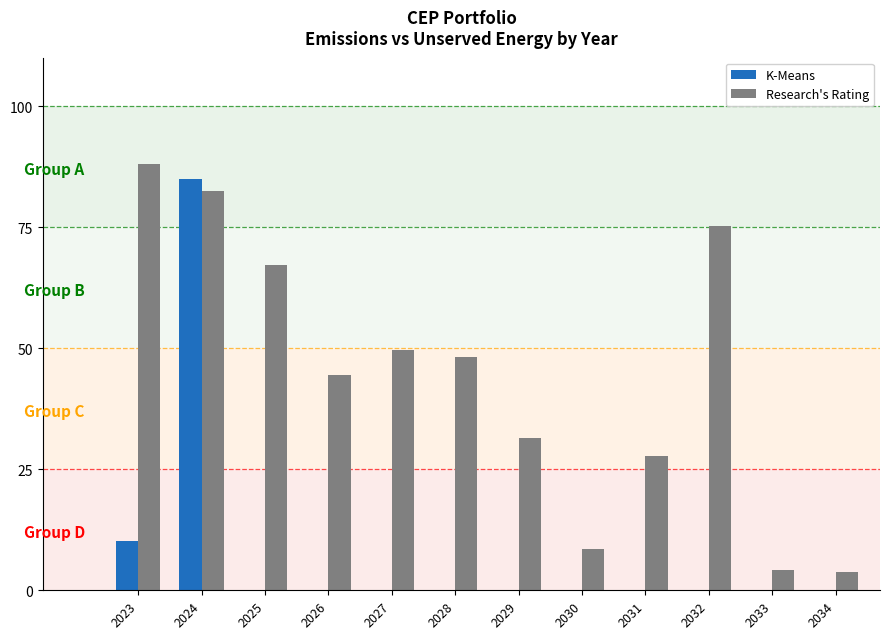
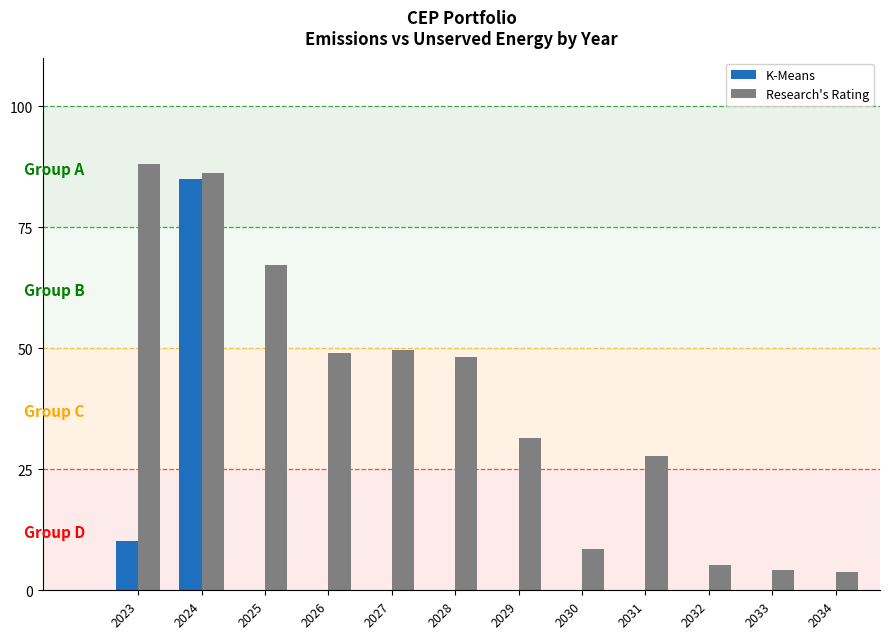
Research's Rating, 2024: 82 -> 86
Research's Rating, 2026: 44 -> 49
Research's Rating, 2032: 75 -> 5
